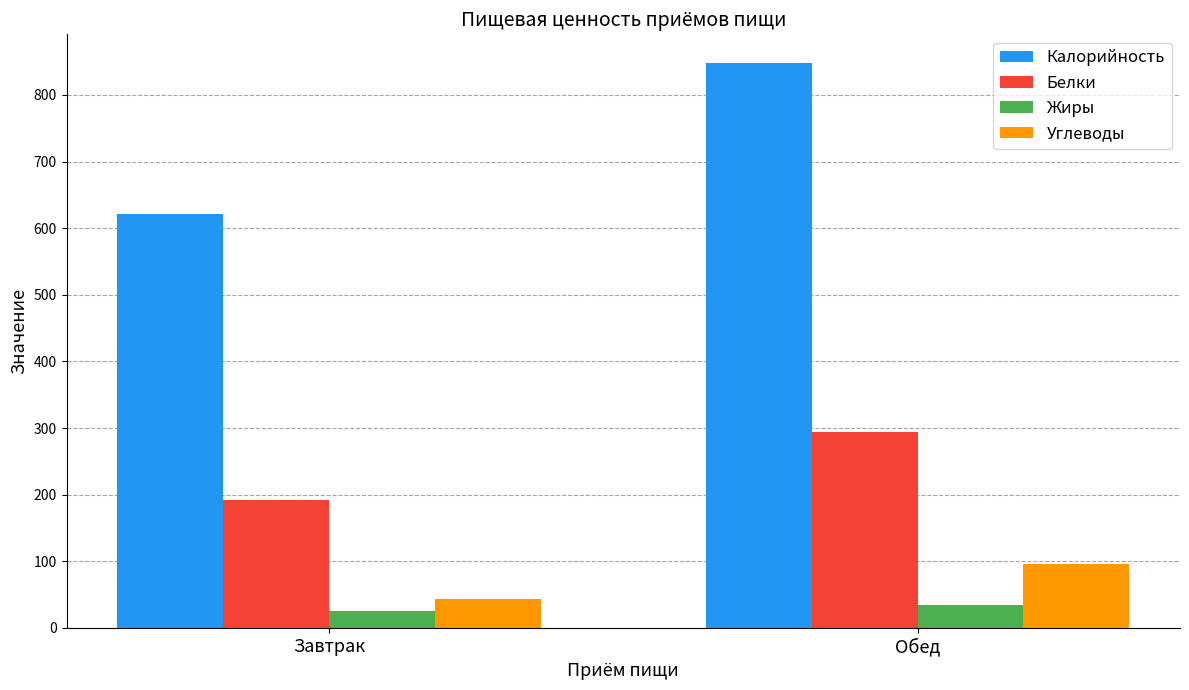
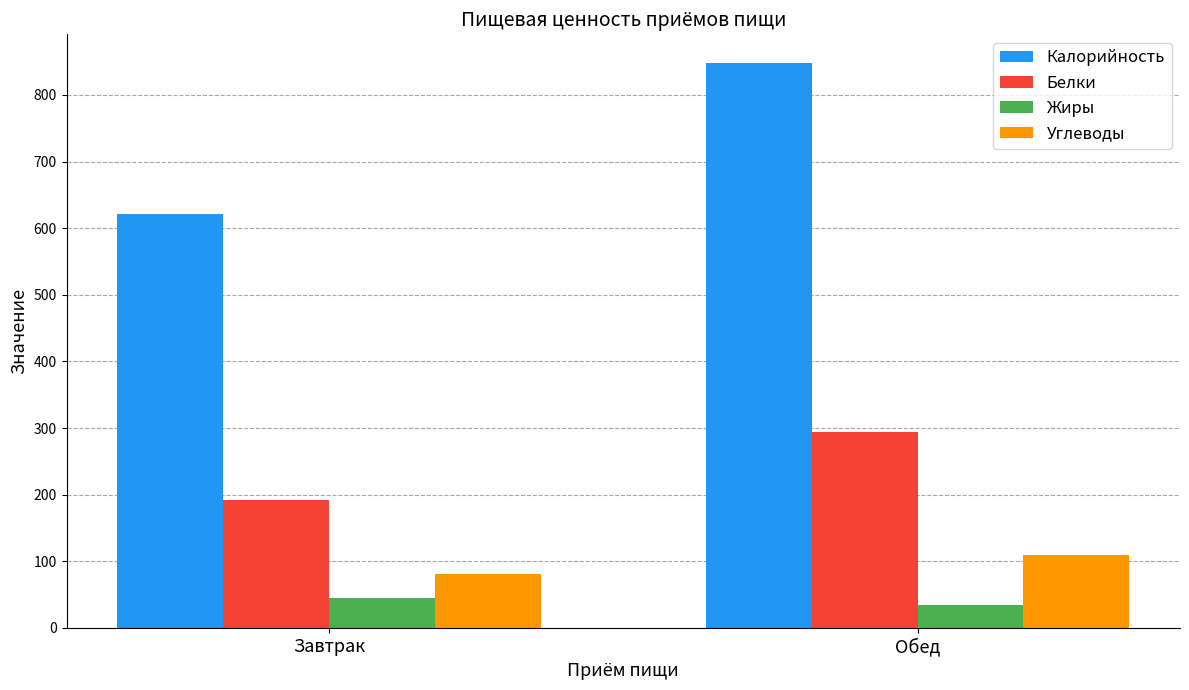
Жиры, Завтрак: 30 -> 50
Углеводы, Завтрак: 40 -> 80
Углеводы, Обед: 100 -> 110
